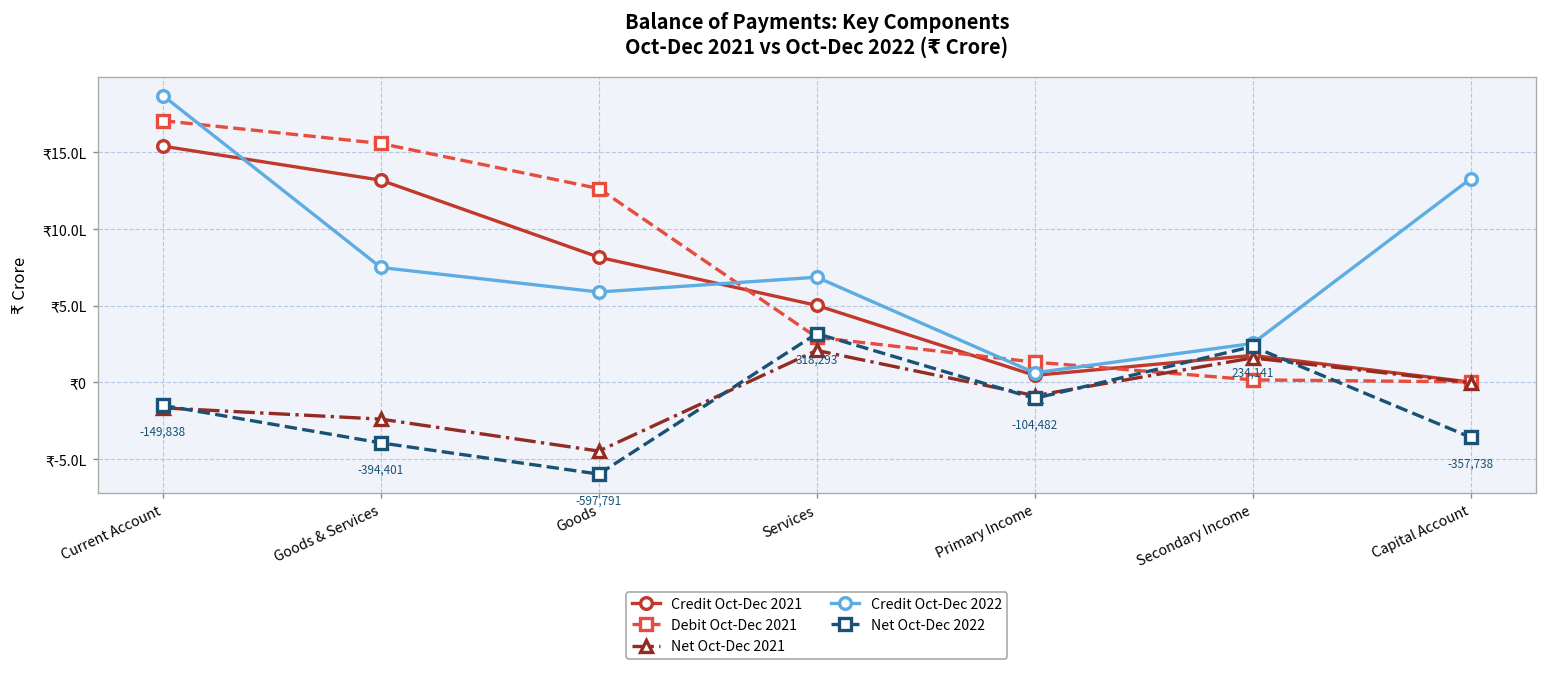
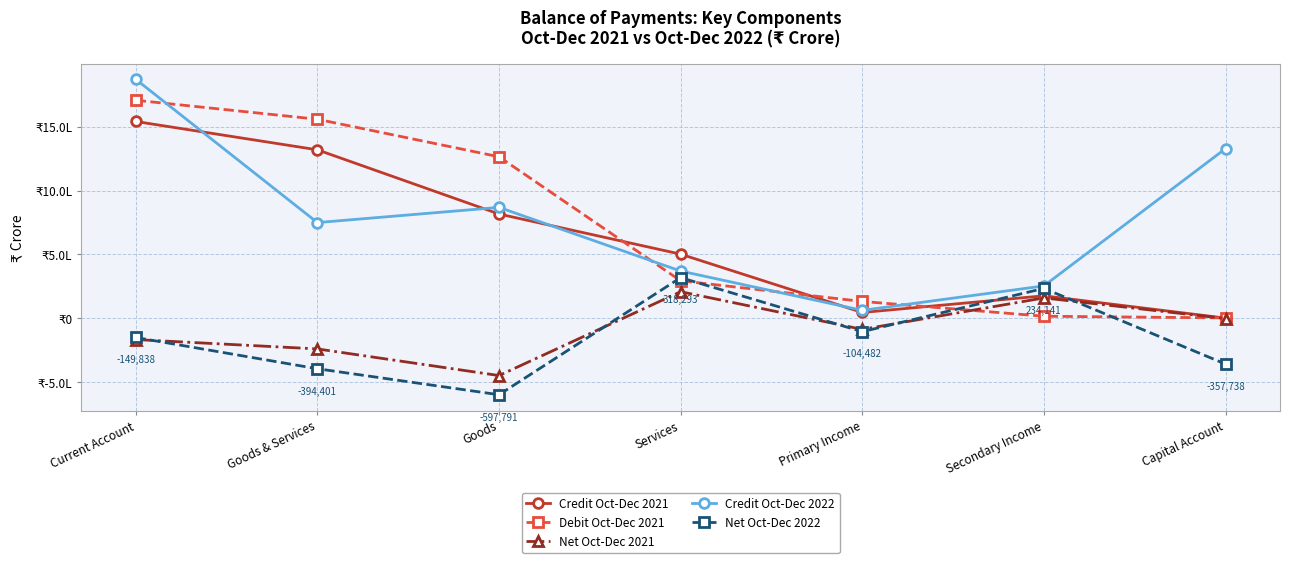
Credit Oct-Dec 2022, Goods: ₹5.9L -> ₹8.7L
Credit Oct-Dec 2022, Services: ₹6.9L -> ₹3.7L
